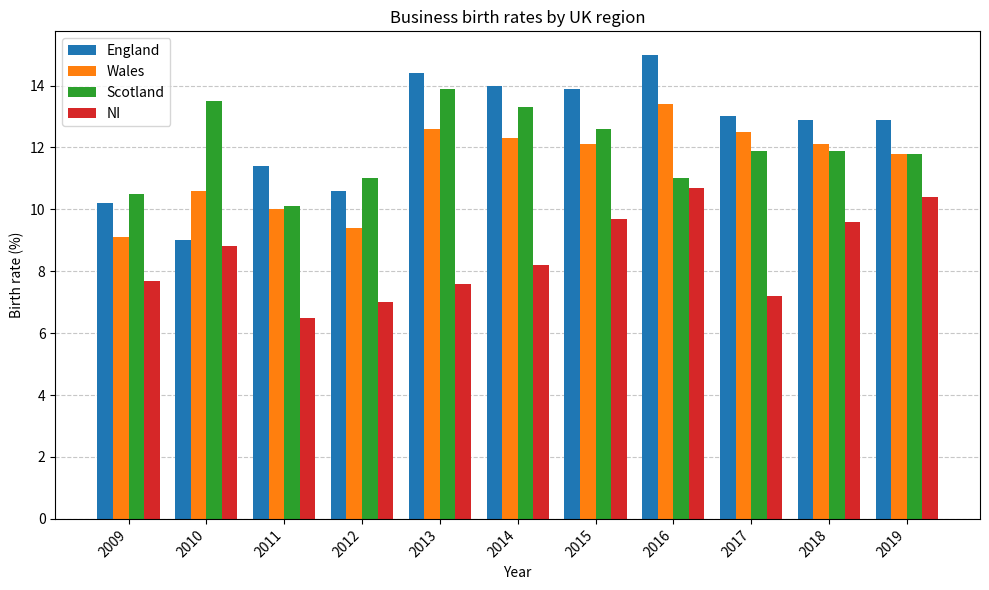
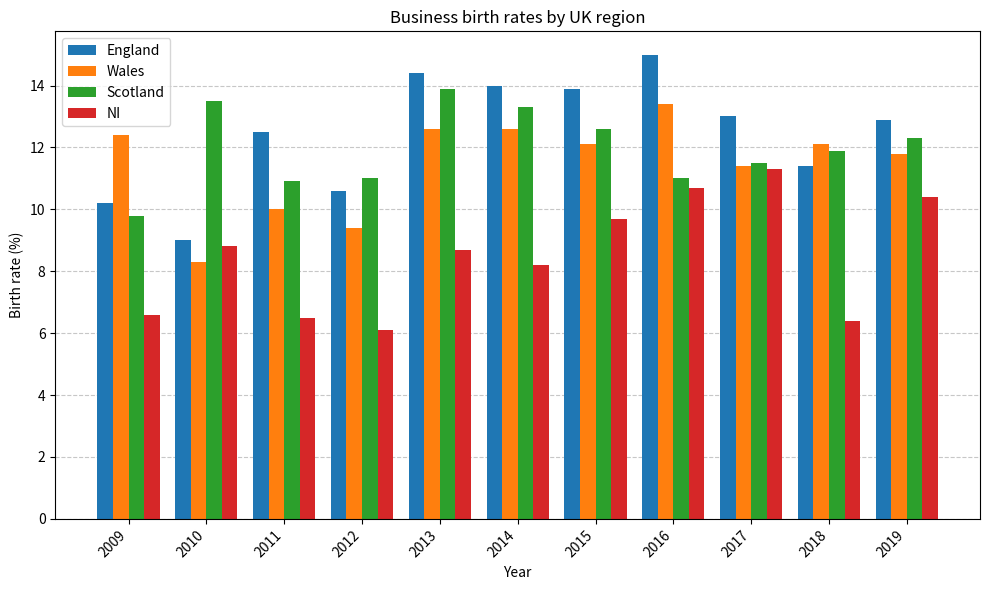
Wales, 2009: 9.1 -> 12.4
Scotland, 2009: 10.5 -> 9.8
NI, 2009: 7.7 -> 6.6
Wales, 2010: 10.6 -> 8.3
England, 2011: 11.4 -> 12.5
Scotland, 2011: 10.1 -> 10.9
NI, 2012: 7.0 -> 6.1
NI, 2013: 7.6 -> 8.7
Wales, 2014: 12.3 -> 12.6
Wales, 2017: 12.5 -> 11.4
Scotland, 2017: 11.9 -> 11.5
NI, 2017: 7.2 -> 11.3
England, 2018: 12.9 -> 11.4
NI, 2018: 9.6 -> 6.4
Scotland, 2019: 11.8 -> 12.3
